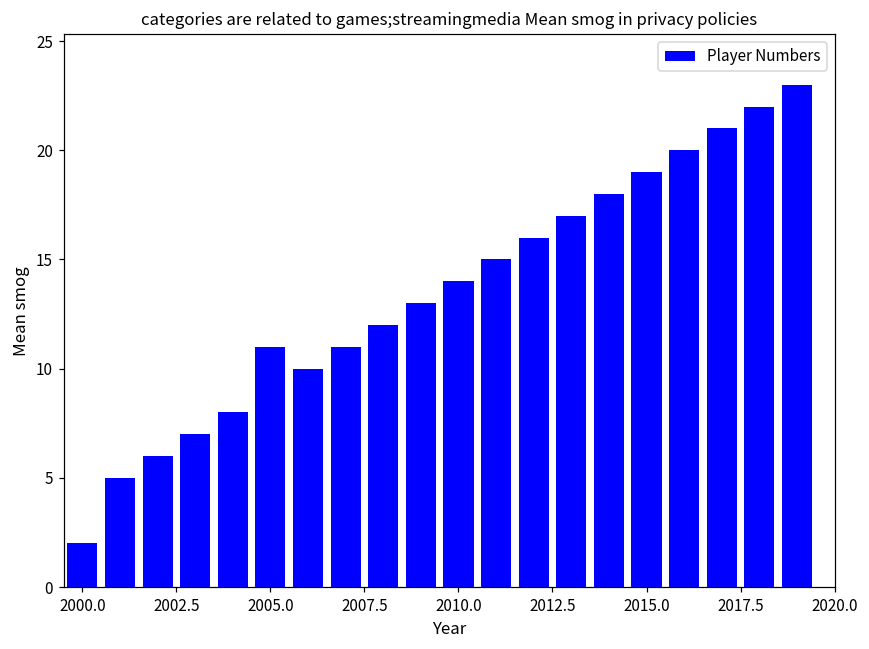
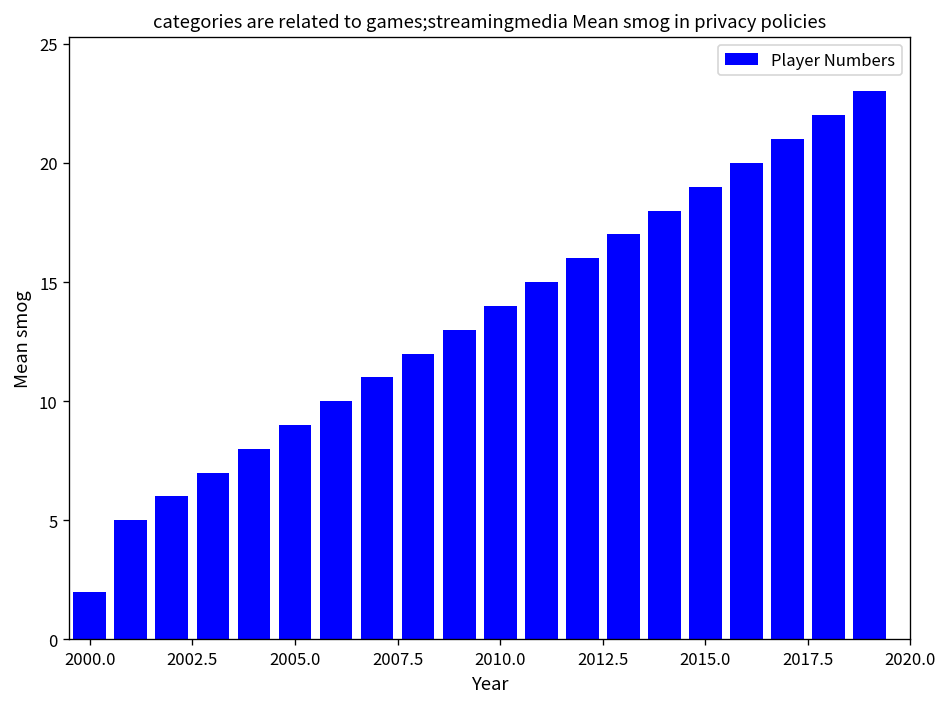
2005.0: 11 -> 9
